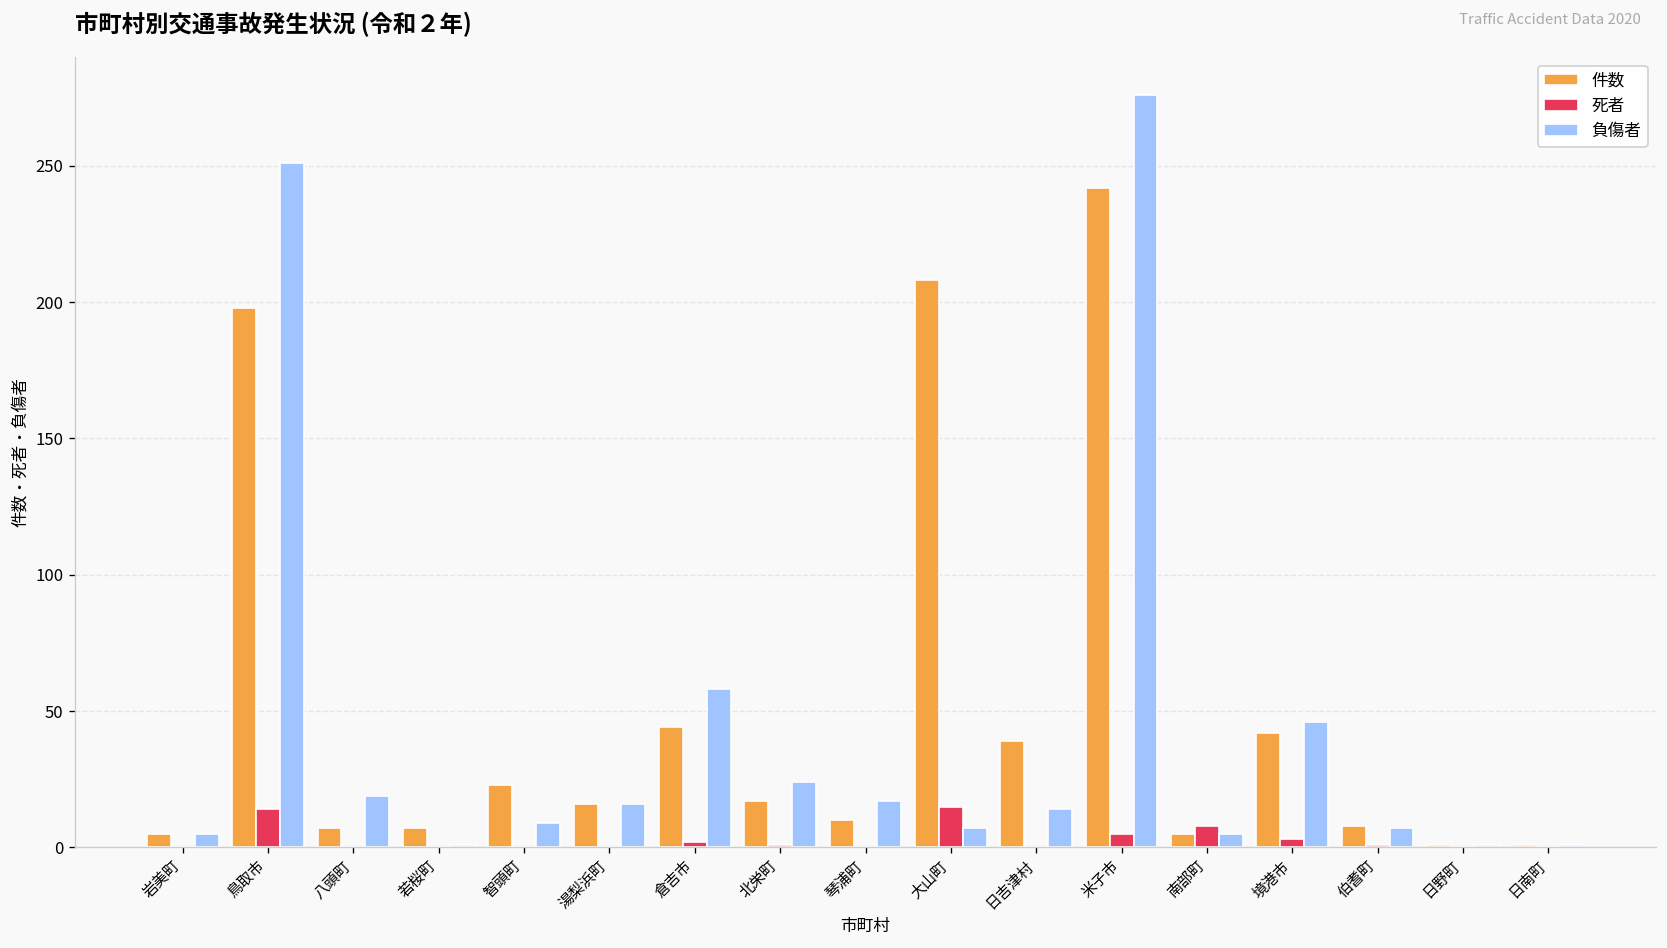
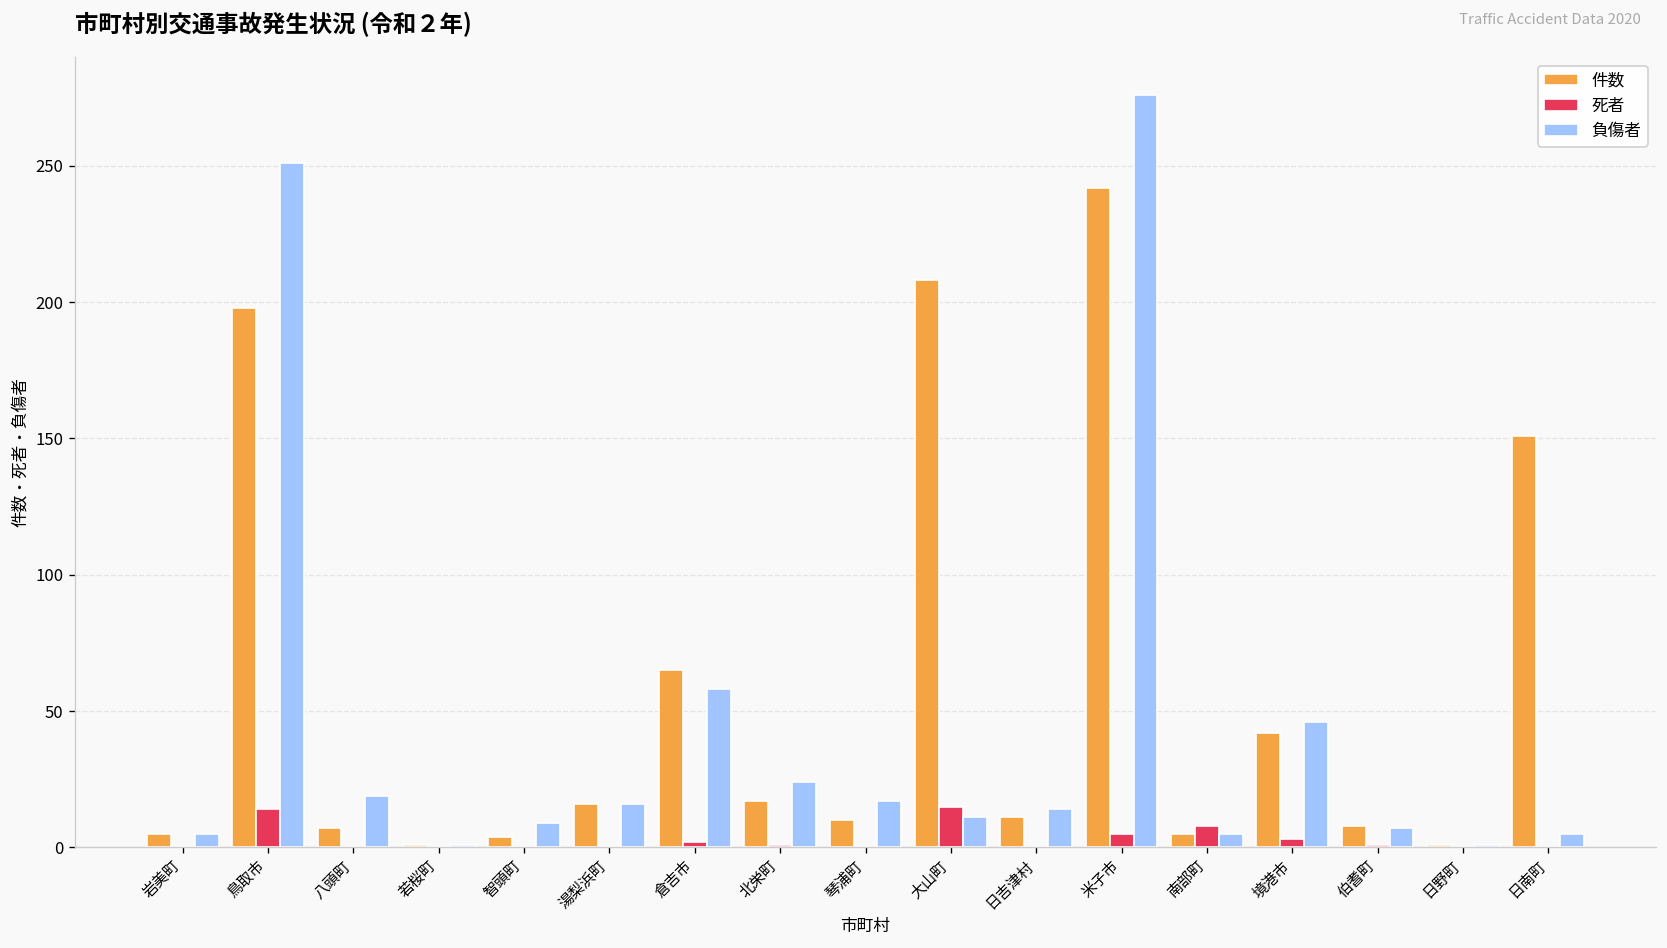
件数, 若桜町: 7 -> 1
件数, 智頭町: 23 -> 4
件数, 倉吉市: 44 -> 65
負傷者, 大山町: 7 -> 11
件数, 日吉津村: 39 -> 11
件数, 日南町: 1 -> 151
負傷者, 日南町: 1 -> 5
